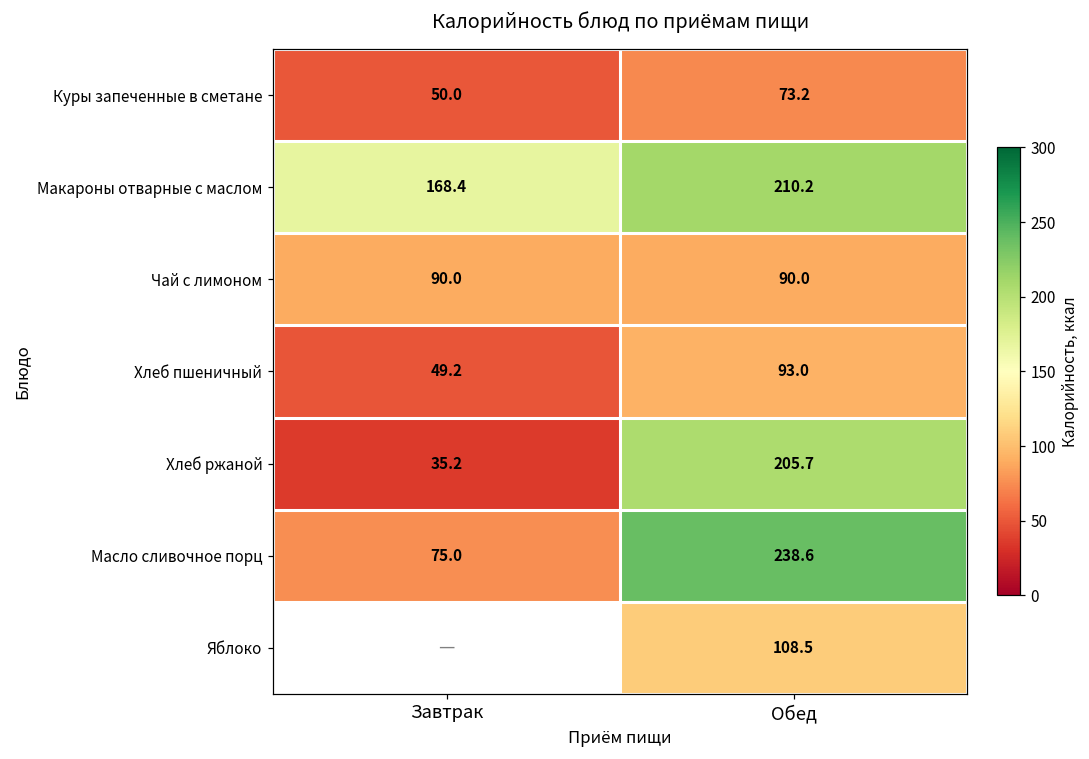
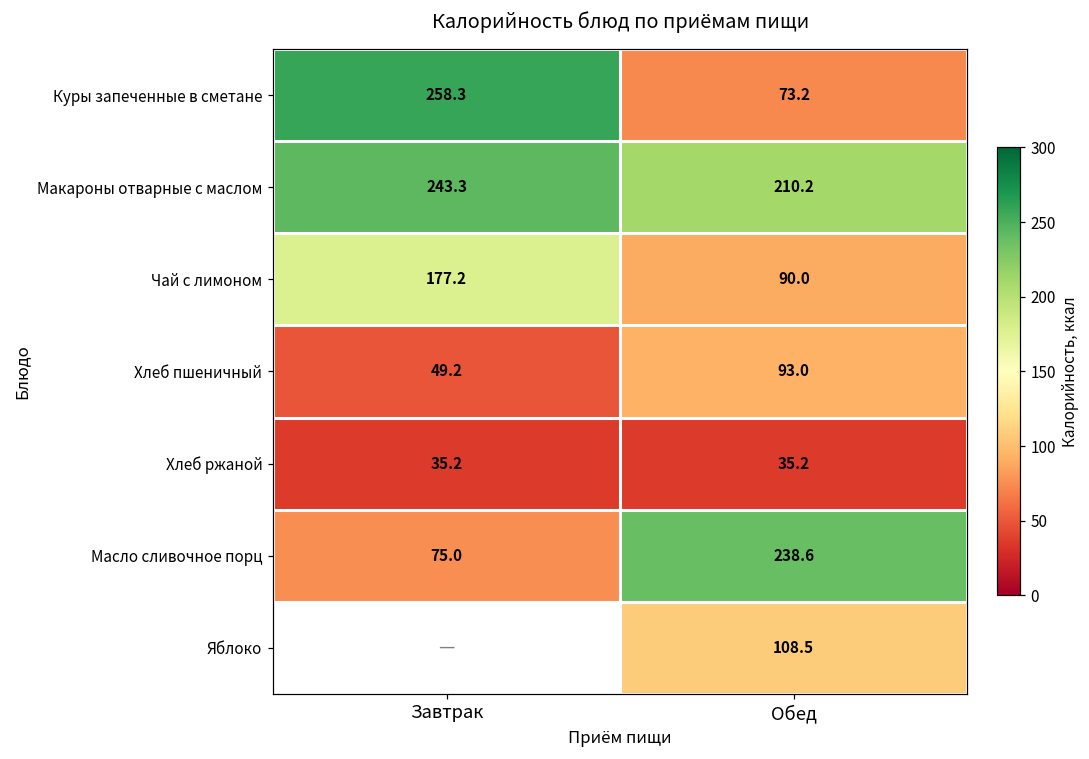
Куры запеченные в сметане, Завтрак: 50.0 -> 258.3
Макароны отварные с маслом, Завтрак: 168.4 -> 243.3
Чай с лимоном, Завтрак: 90.0 -> 177.2
Хлеб ржаной, Обед: 205.7 -> 35.2
